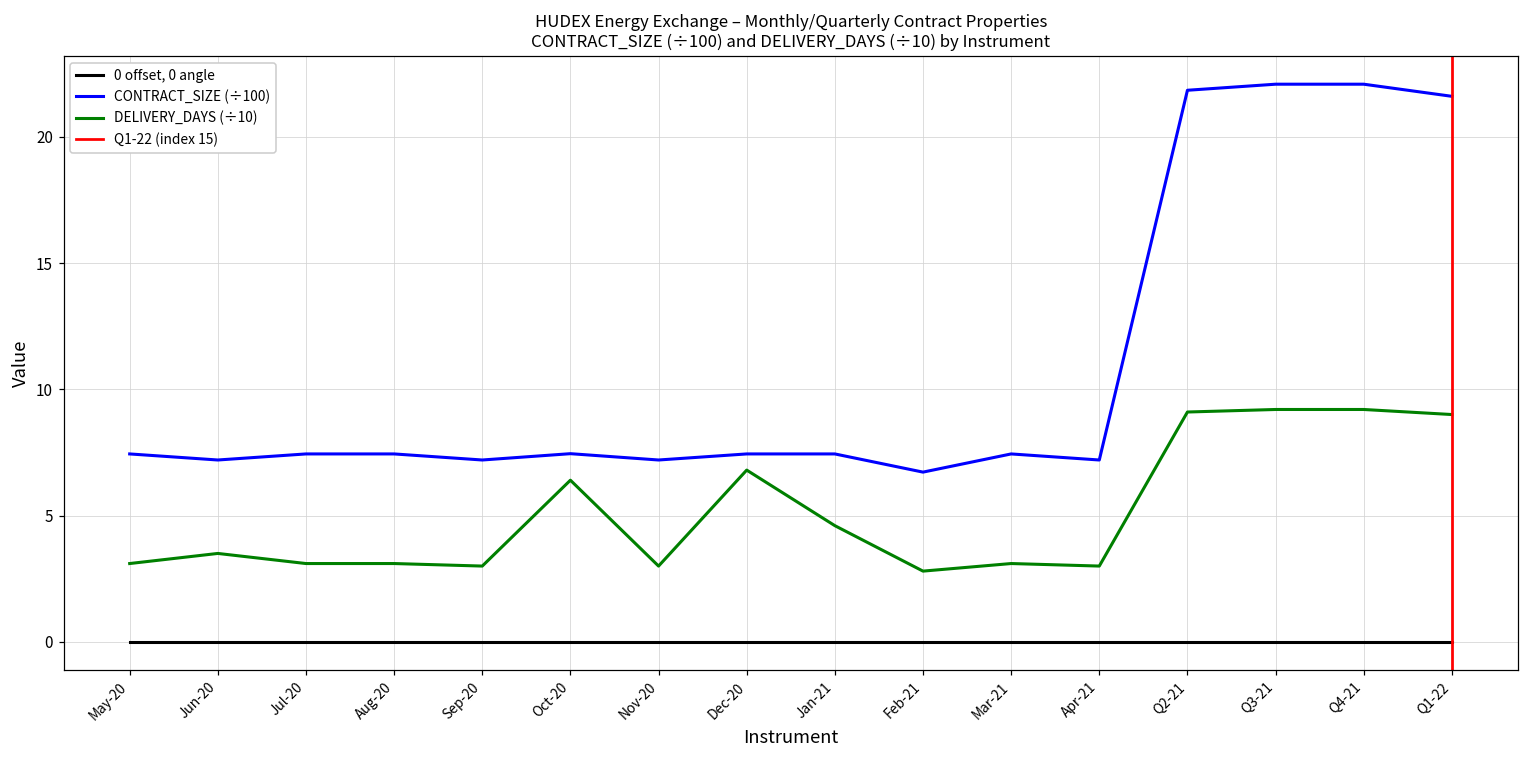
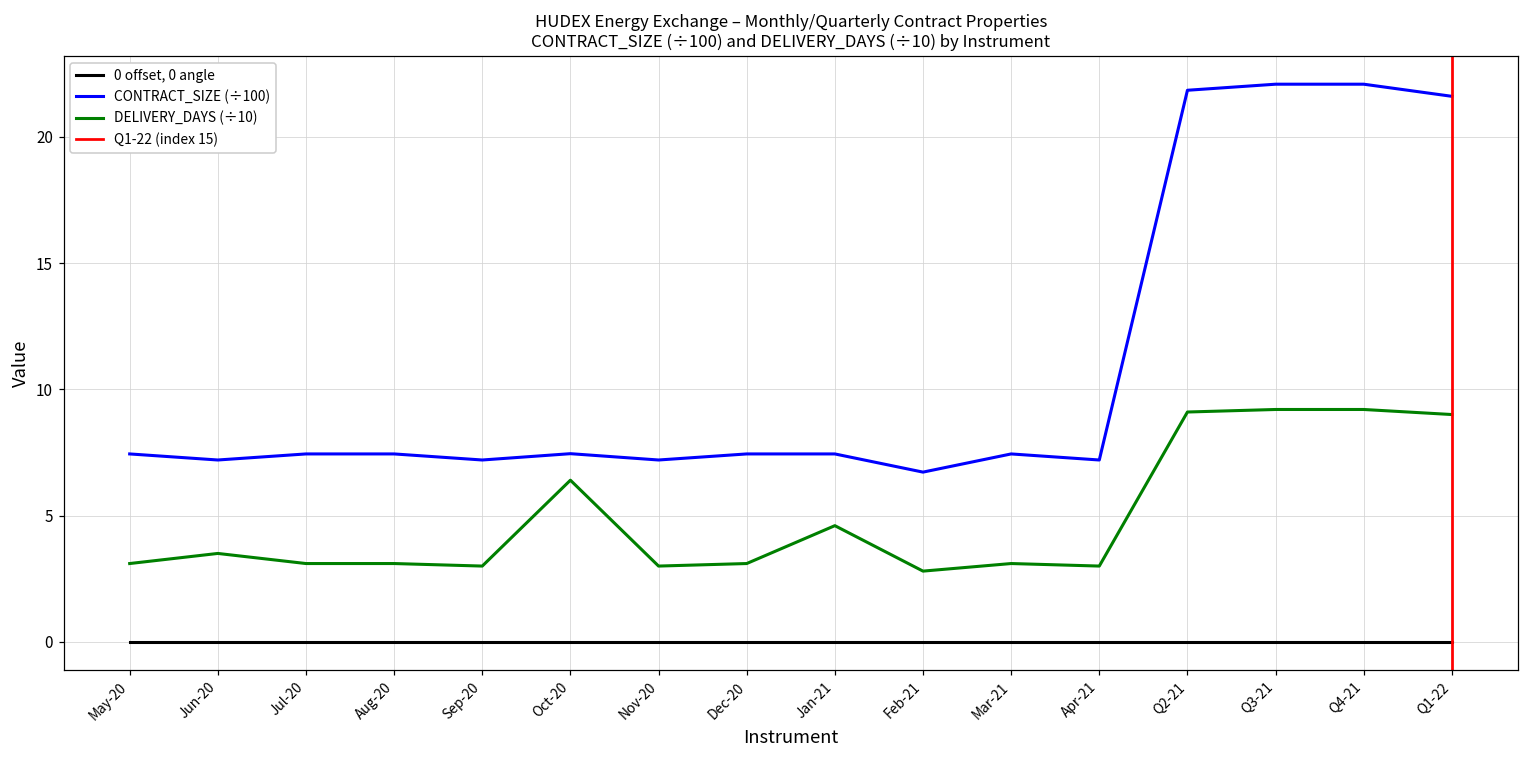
DELIVERY_DAYS (÷10), Dec-20: 6.8 -> 3.1
